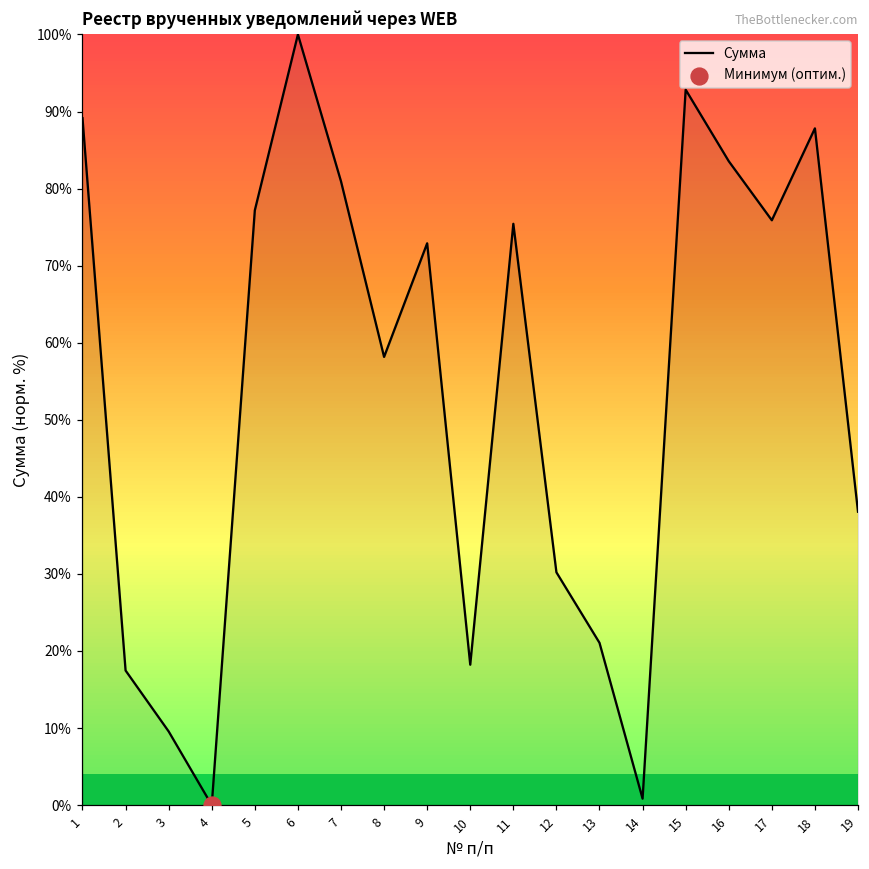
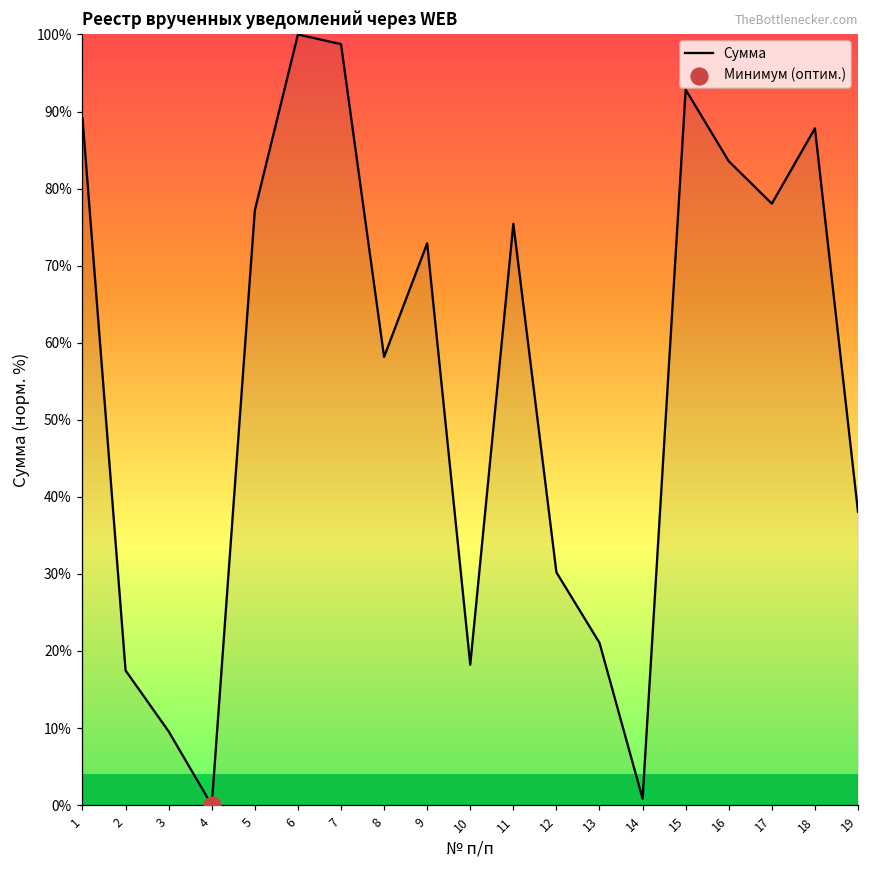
Сумма, 7: 81% -> 99%
Сумма, 17: 76% -> 78%
